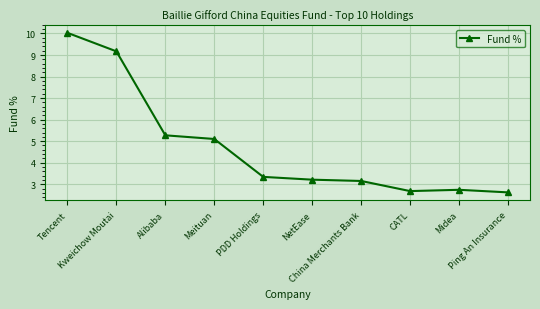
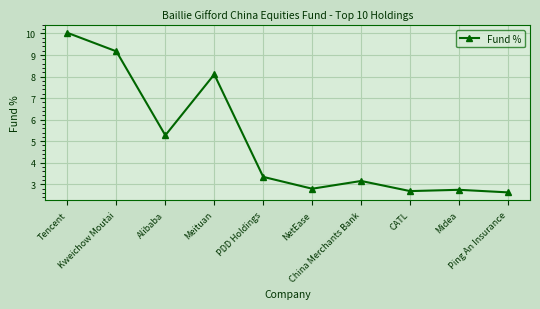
Meituan: 5.1 -> 8.1
NetEase: 3.2 -> 2.8
